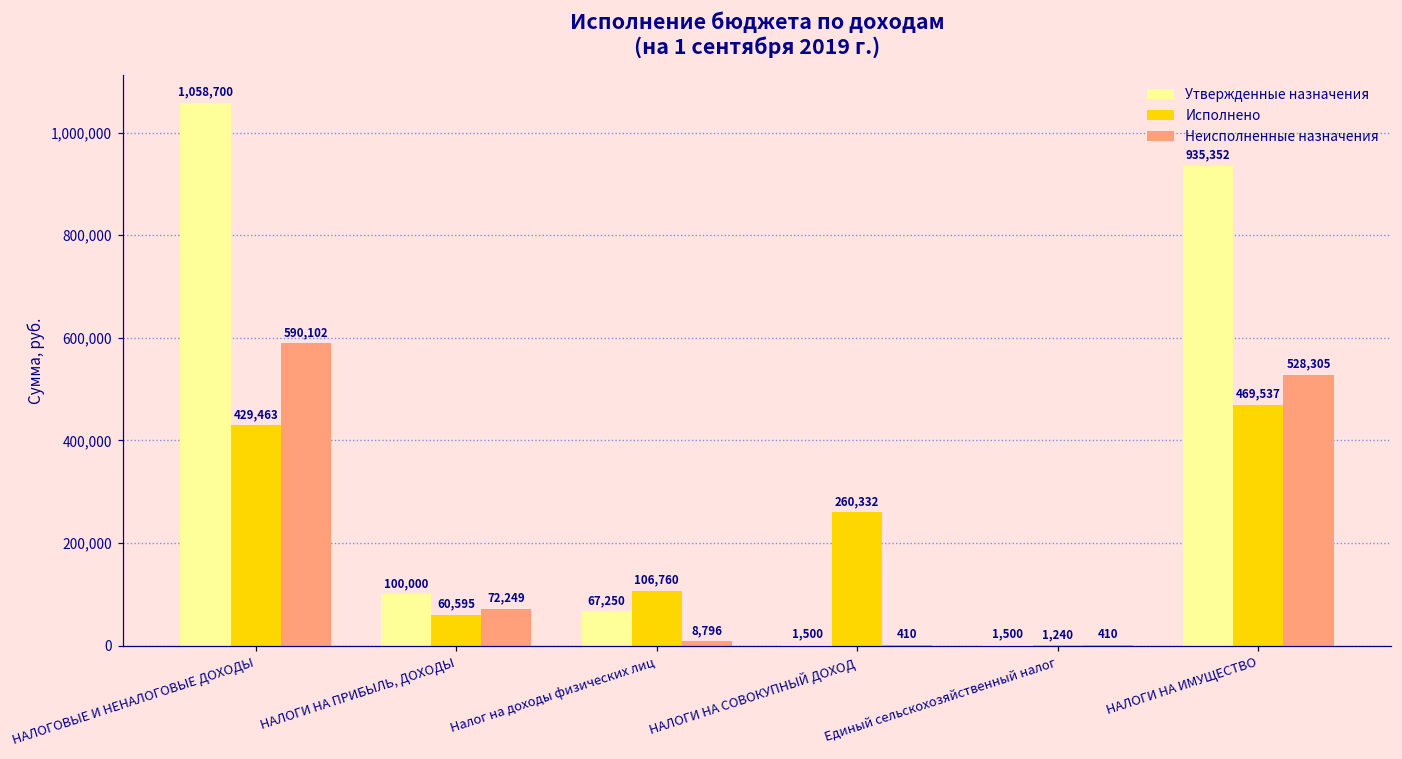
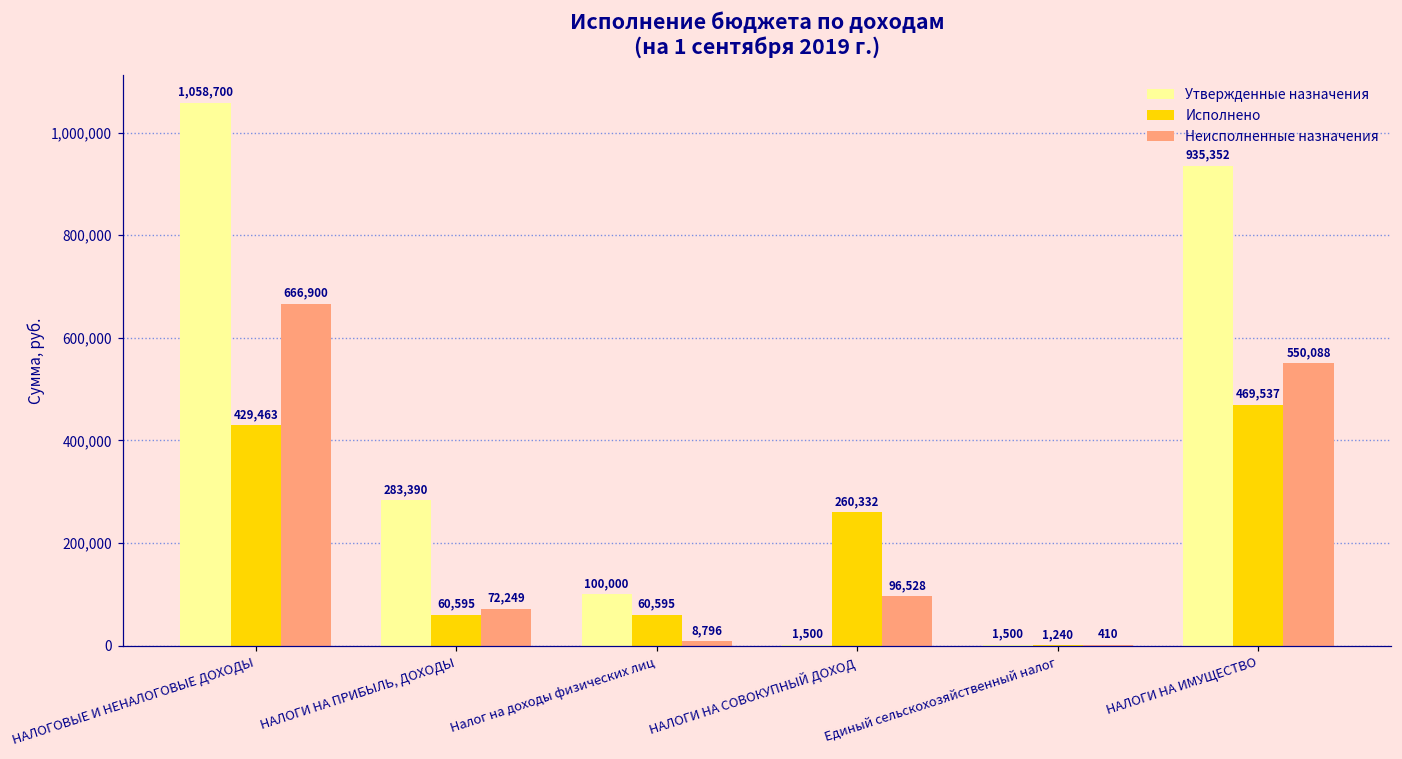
Неисполненные назначения, НАЛОГОВЫЕ И НЕНАЛОГОВЫЕ ДОХОДЫ: 590,102 -> 666,900
Утвержденные назначения, НАЛОГИ НА ПРИБЫЛЬ, ДОХОДЫ: 100,000 -> 283,390
Утвержденные назначения, Налог на доходы физических лиц: 67,250 -> 100,000
Исполнено, Налог на доходы физических лиц: 106,760 -> 60,595
Неисполненные назначения, НАЛОГИ НА СОВОКУПНЫЙ ДОХОД: 410 -> 96,528
Неисполненные назначения, НАЛОГИ НА ИМУЩЕСТВО: 528,305 -> 550,088
